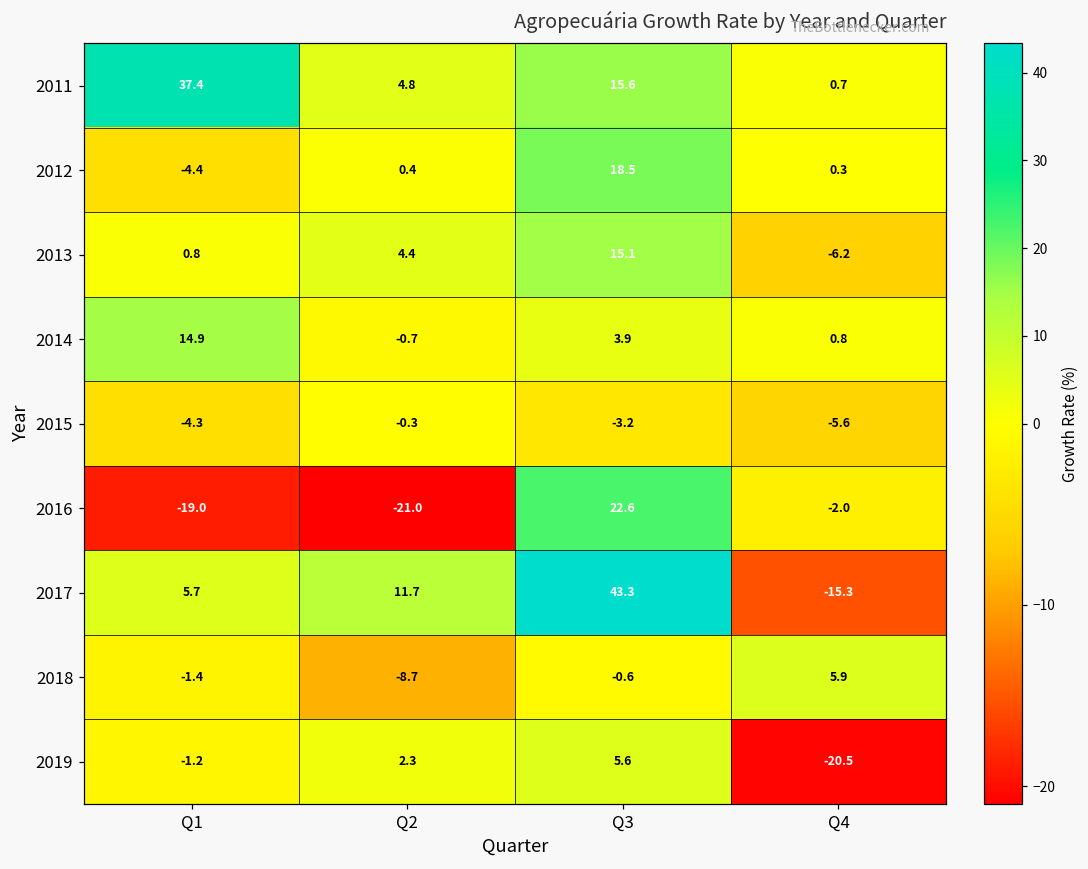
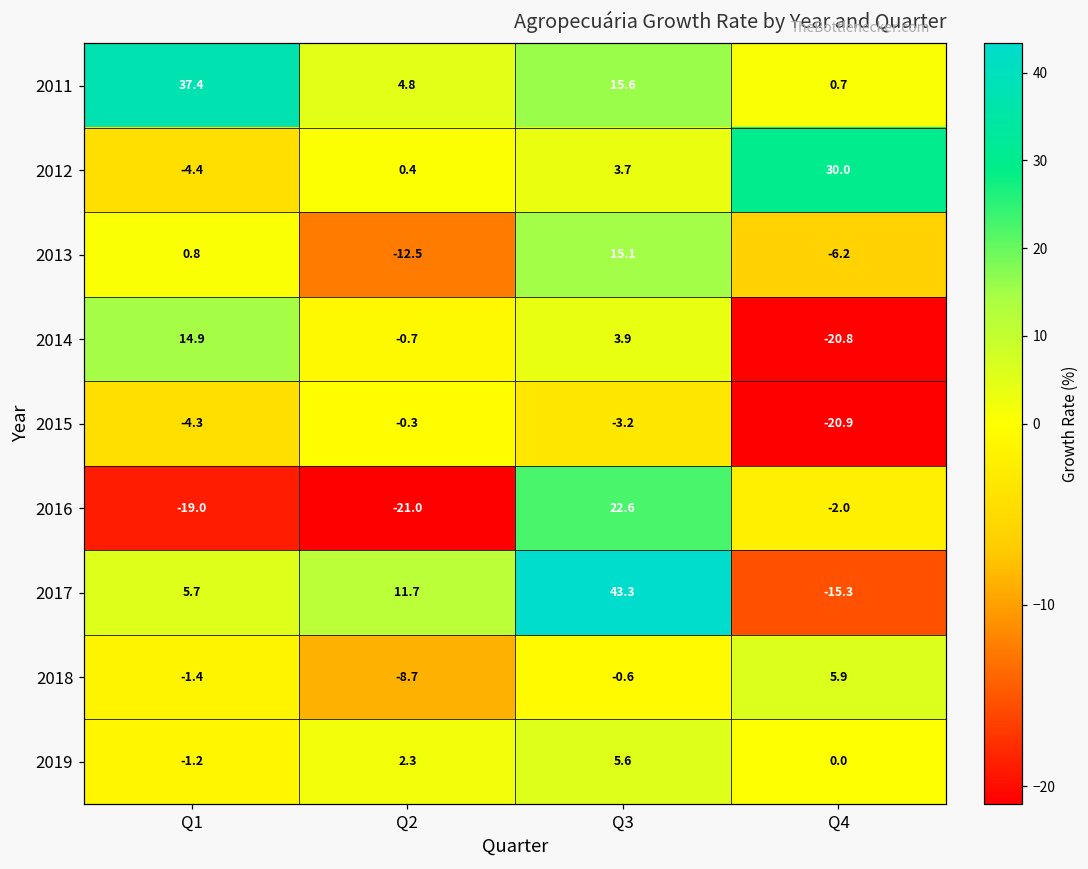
2012, Q3: 18.5 -> 3.7
2012, Q4: 0.3 -> 30.0
2013, Q2: 4.4 -> -12.5
2014, Q4: 0.8 -> -20.8
2015, Q4: -5.6 -> -20.9
2019, Q4: -20.5 -> 0.0
